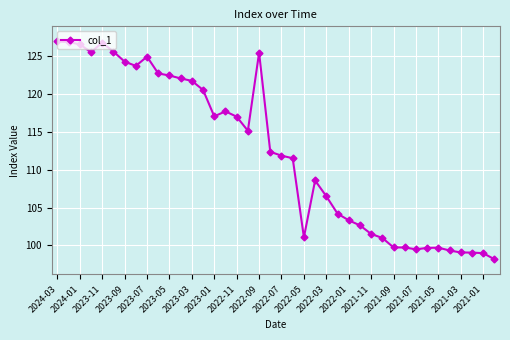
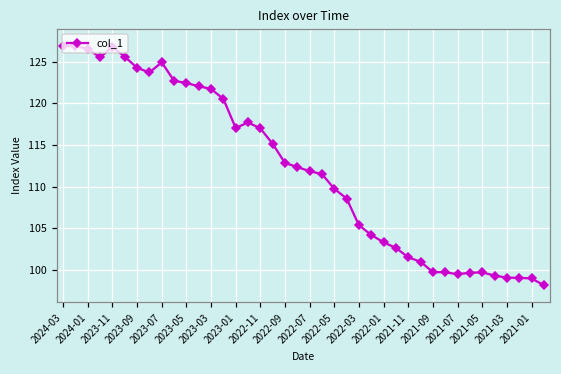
2022-09: 125 -> 113
2022-05: 101 -> 110
2022-03: 106 -> 105
